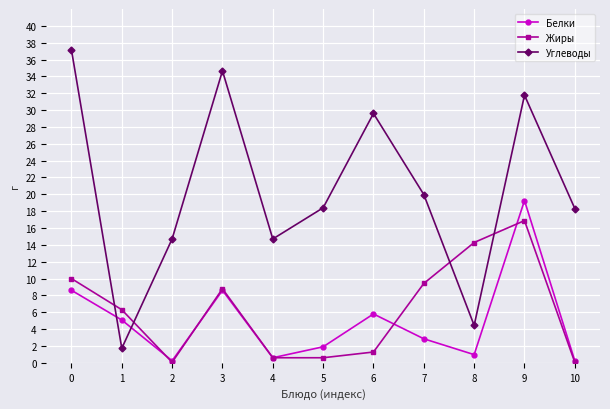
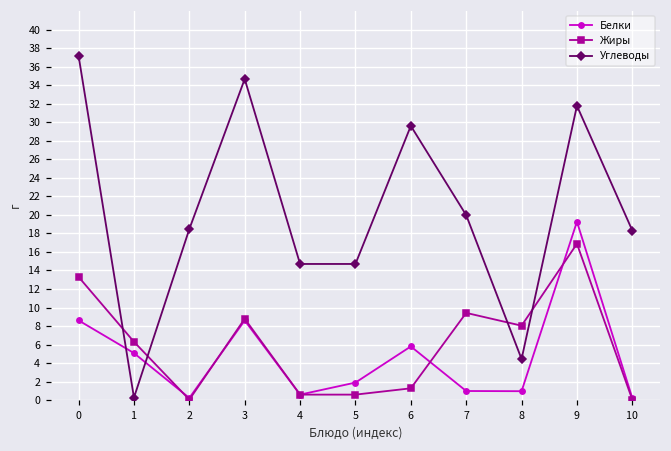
Жиры, 0: 10 -> 13
Углеводы, 1: 2 -> 0
Углеводы, 2: 15 -> 18
Углеводы, 5: 18 -> 15
Белки, 7: 3 -> 1
Жиры, 8: 14 -> 8
